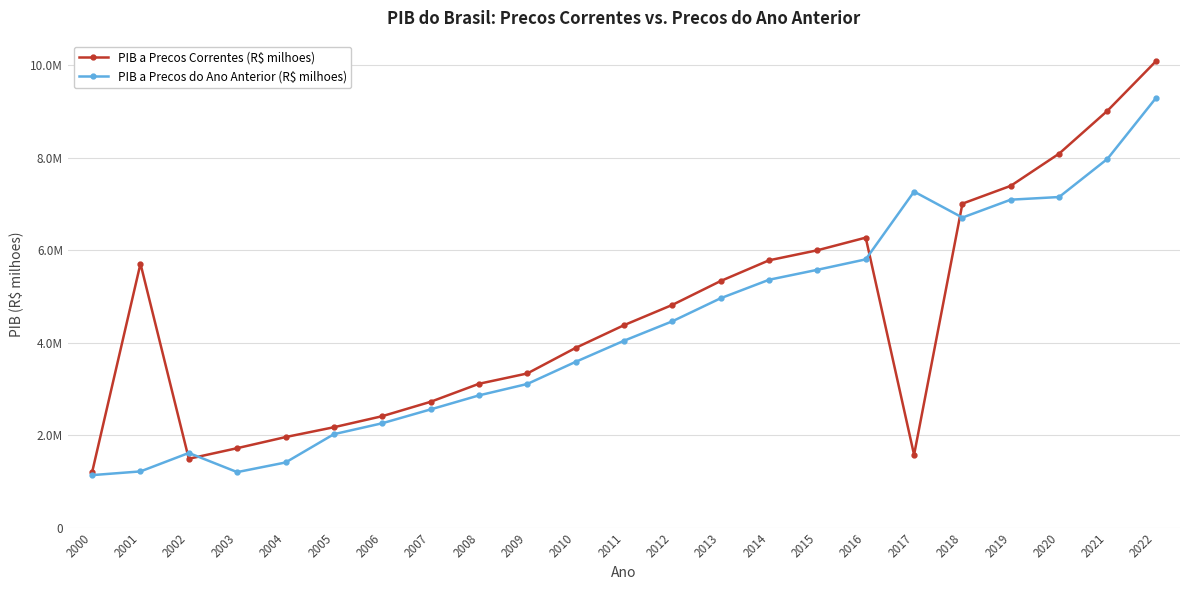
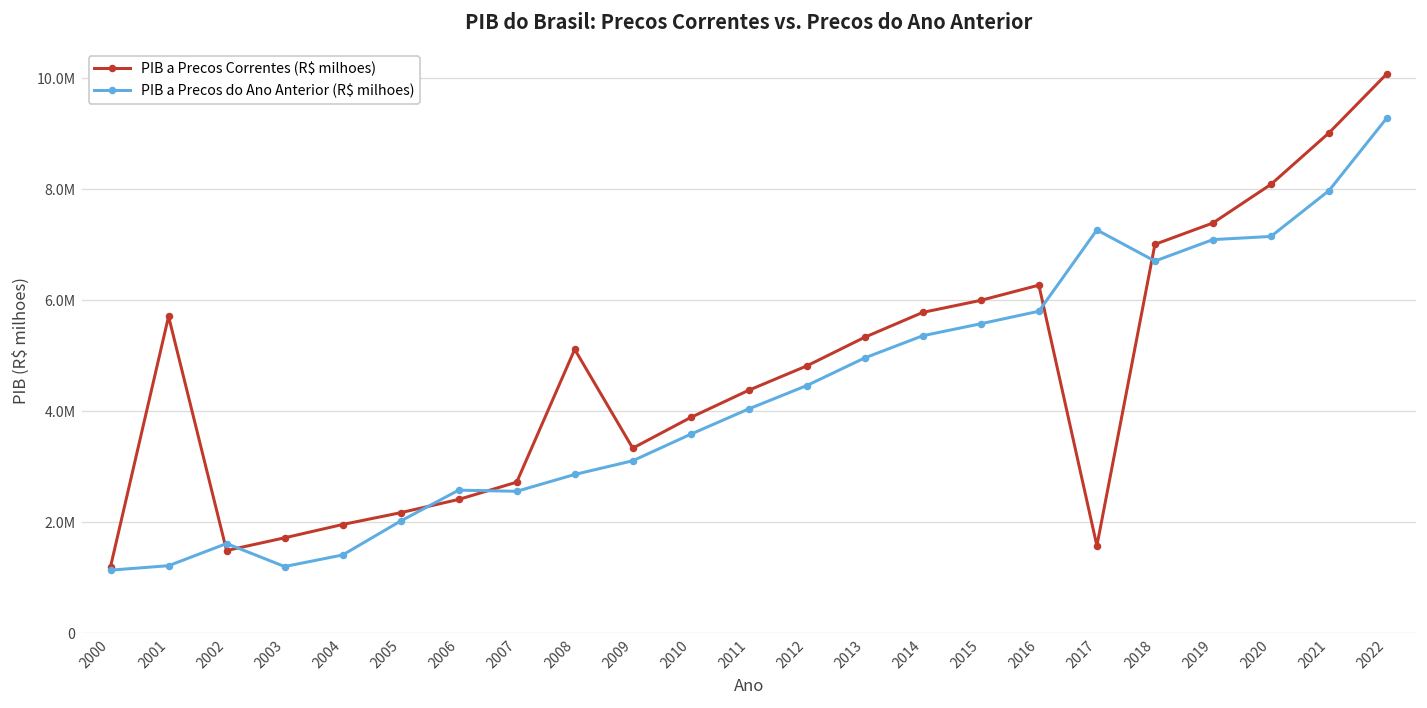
PIB a Precos do Ano Anterior (R$ milhoes), 2006: 2300000 -> 2600000
PIB a Precos Correntes (R$ milhoes), 2008: 3100000 -> 5100000
